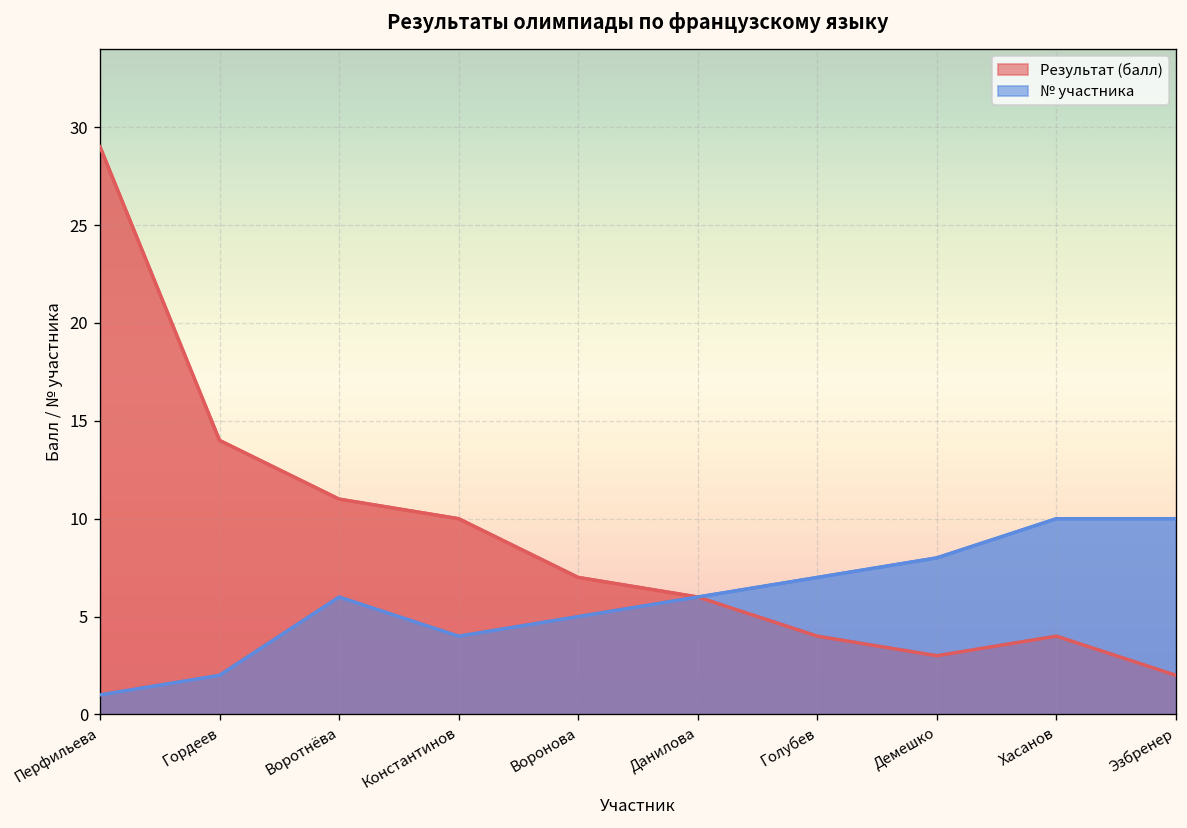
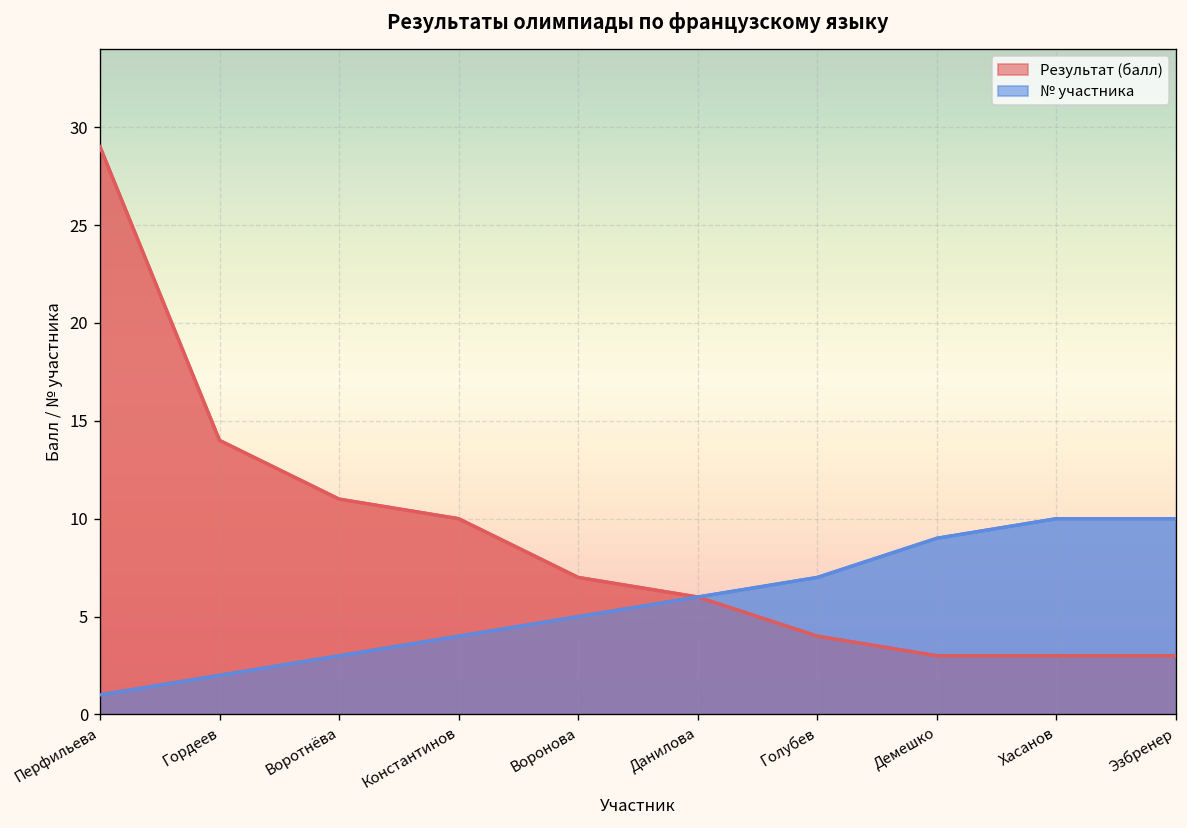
№ участника, Воротнёва: 6 -> 3
№ участника, Демешко: 8 -> 9
Результат (балл), Хасанов: 4 -> 3
Результат (балл), Эзбренер: 2 -> 3
